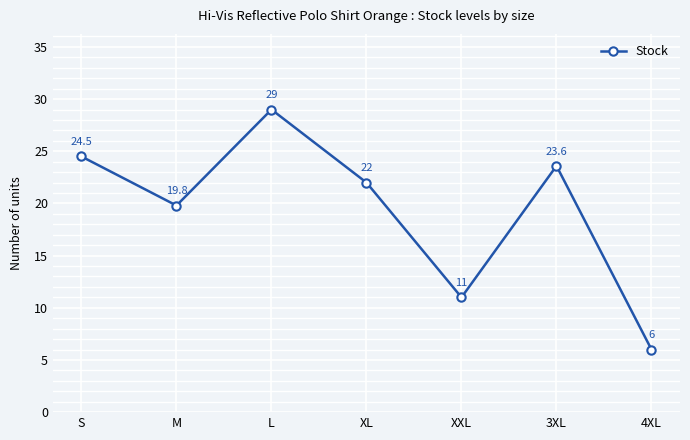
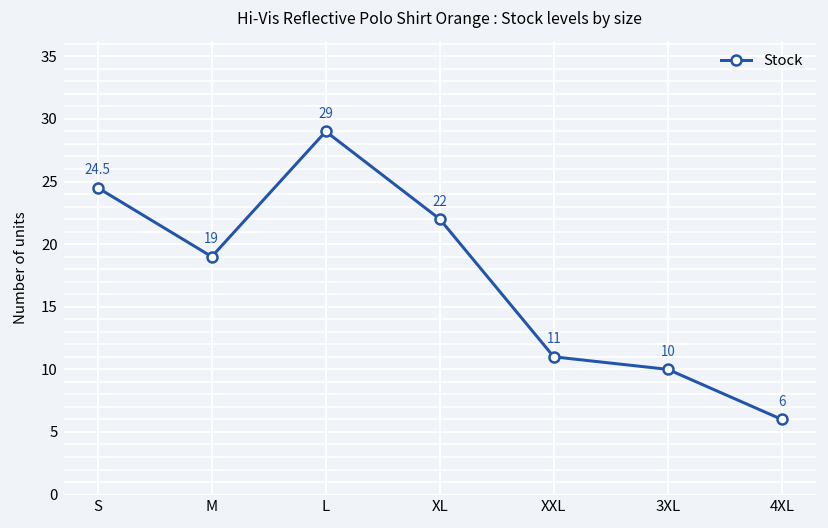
M: 19.8 -> 19
3XL: 23.6 -> 10
